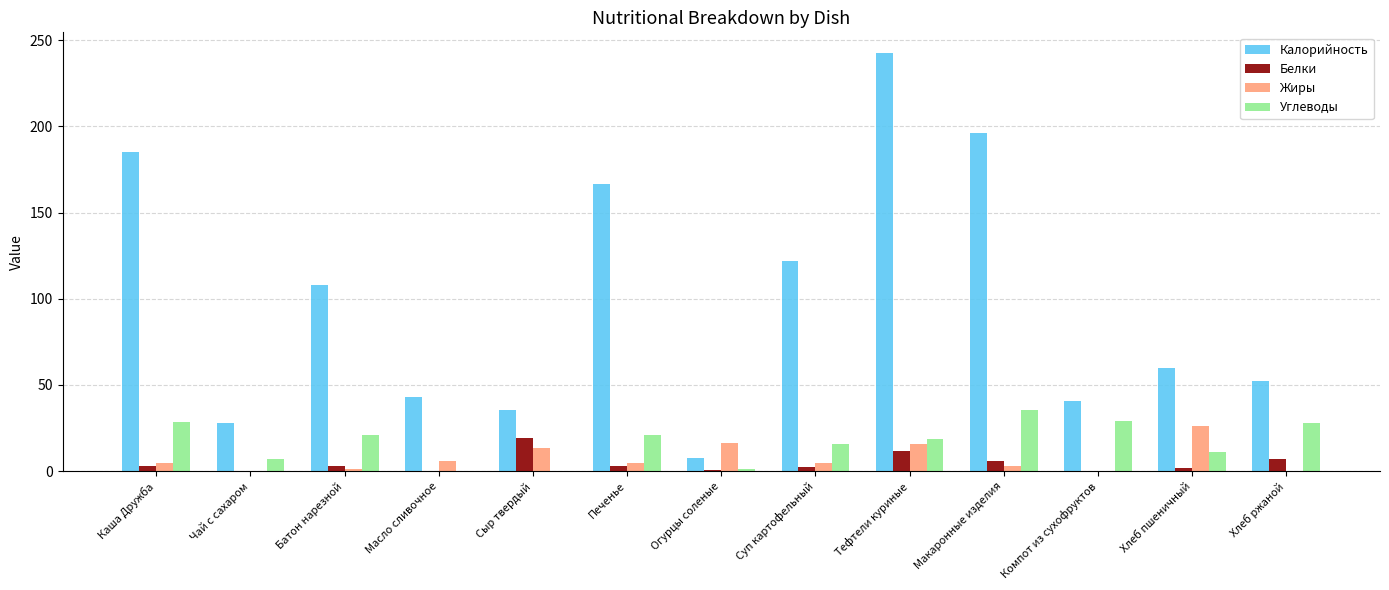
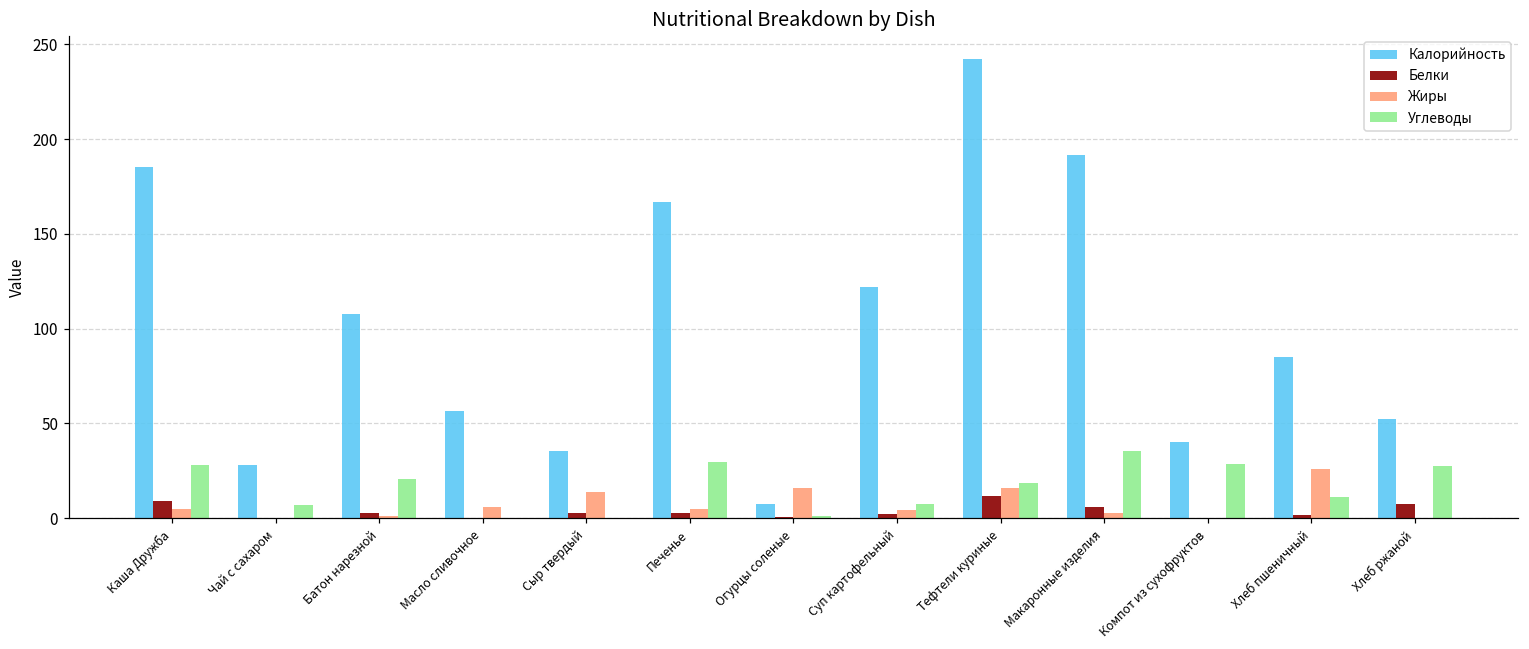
Белки, Каша Дружба: 3 -> 9
Калорийность, Масло сливочное: 43 -> 57
Белки, Сыр твердый: 19 -> 3
Углеводы, Печенье: 21 -> 30
Углеводы, Суп картофельный: 16 -> 8
Калорийность, Макаронные изделия: 196 -> 191
Калорийность, Хлеб пшеничный: 60 -> 85
